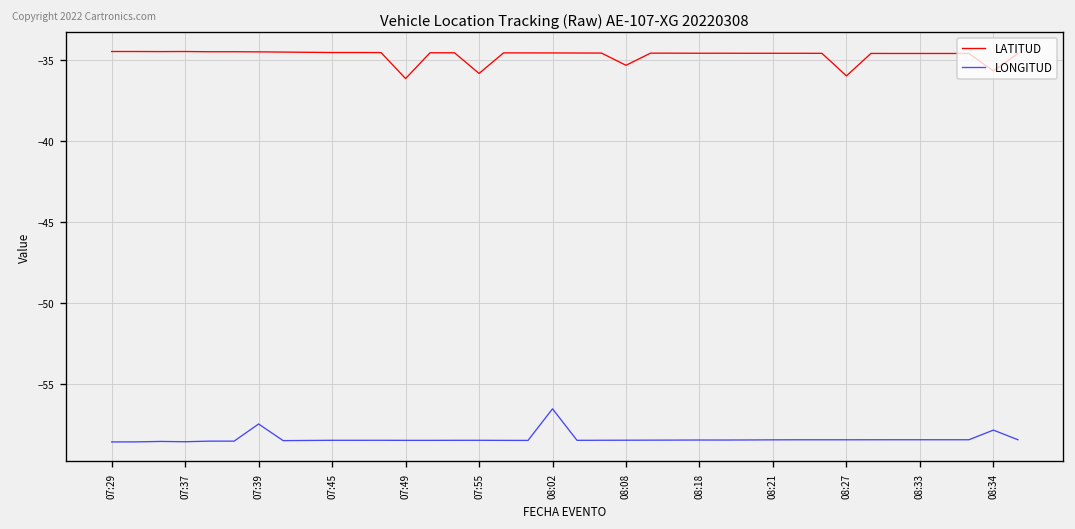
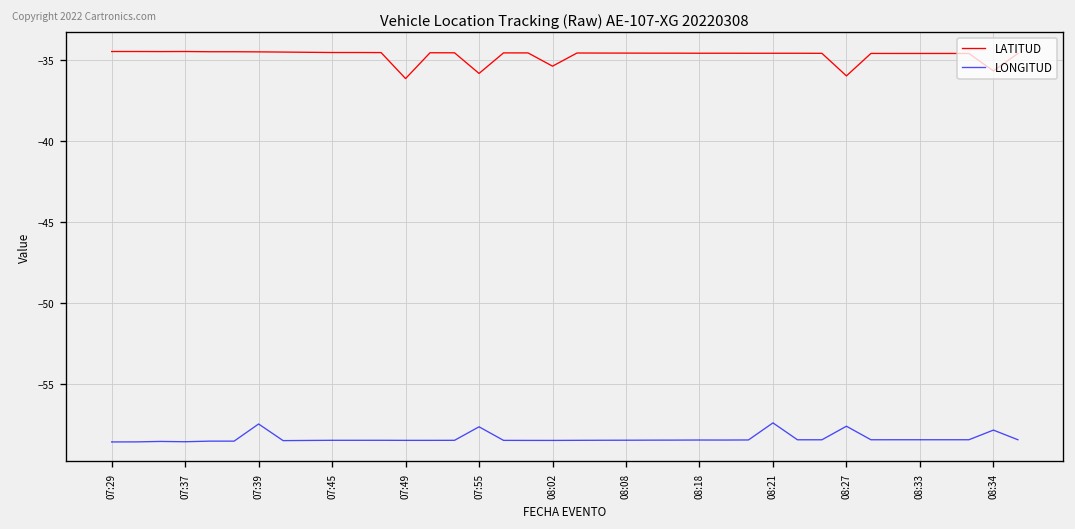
LONGITUD, 07:55: -58.5 -> -57.7
LATITUD, 08:02: -34.6 -> -35.4
LONGITUD, 08:02: -56.5 -> -58.5
LATITUD, 08:08: -35.3 -> -34.6
LONGITUD, 08:21: -58.5 -> -57.4
LONGITUD, 08:27: -58.5 -> -57.6
